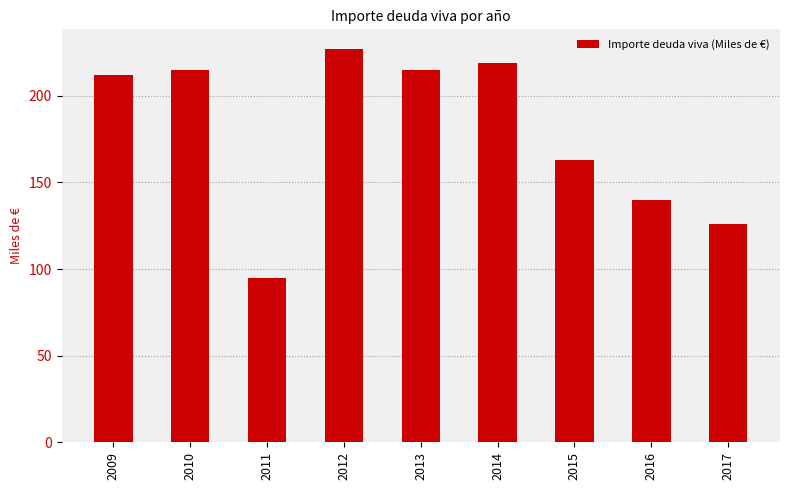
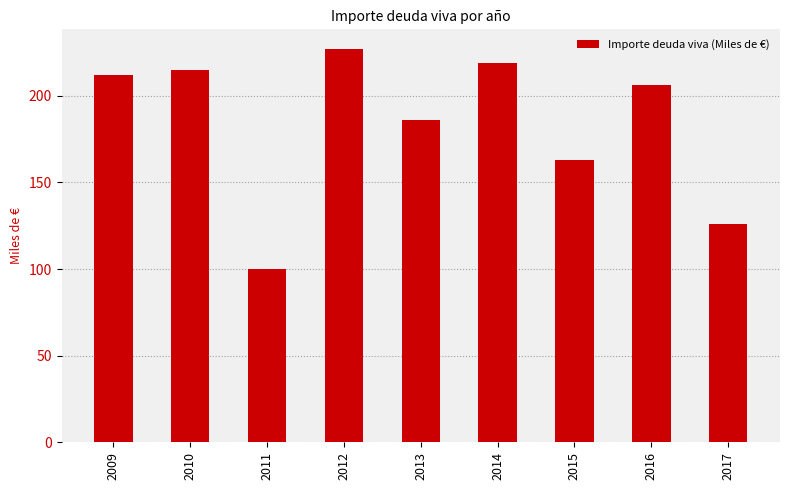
2011: 95 -> 100
2013: 215 -> 186
2016: 140 -> 206
